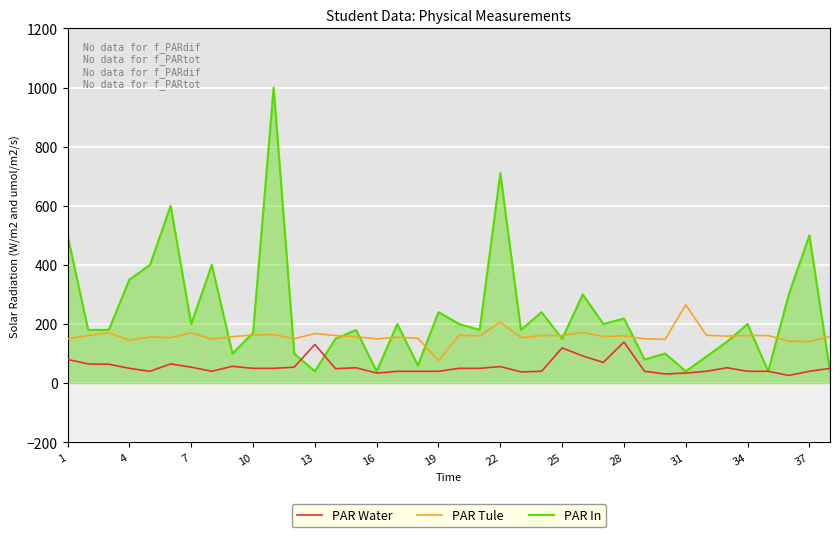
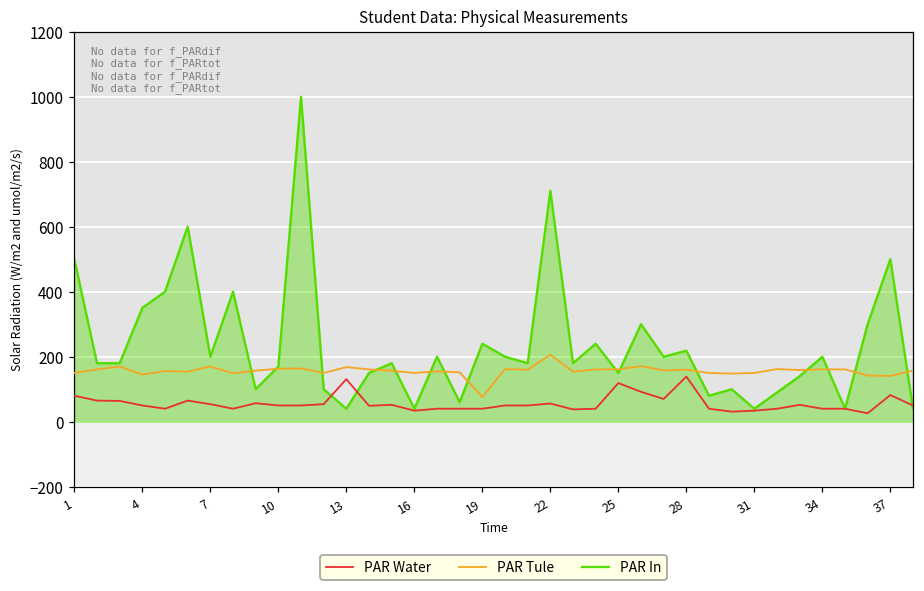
PAR Tule, 31: 270 -> 150
PAR Water, 37: 40 -> 80
